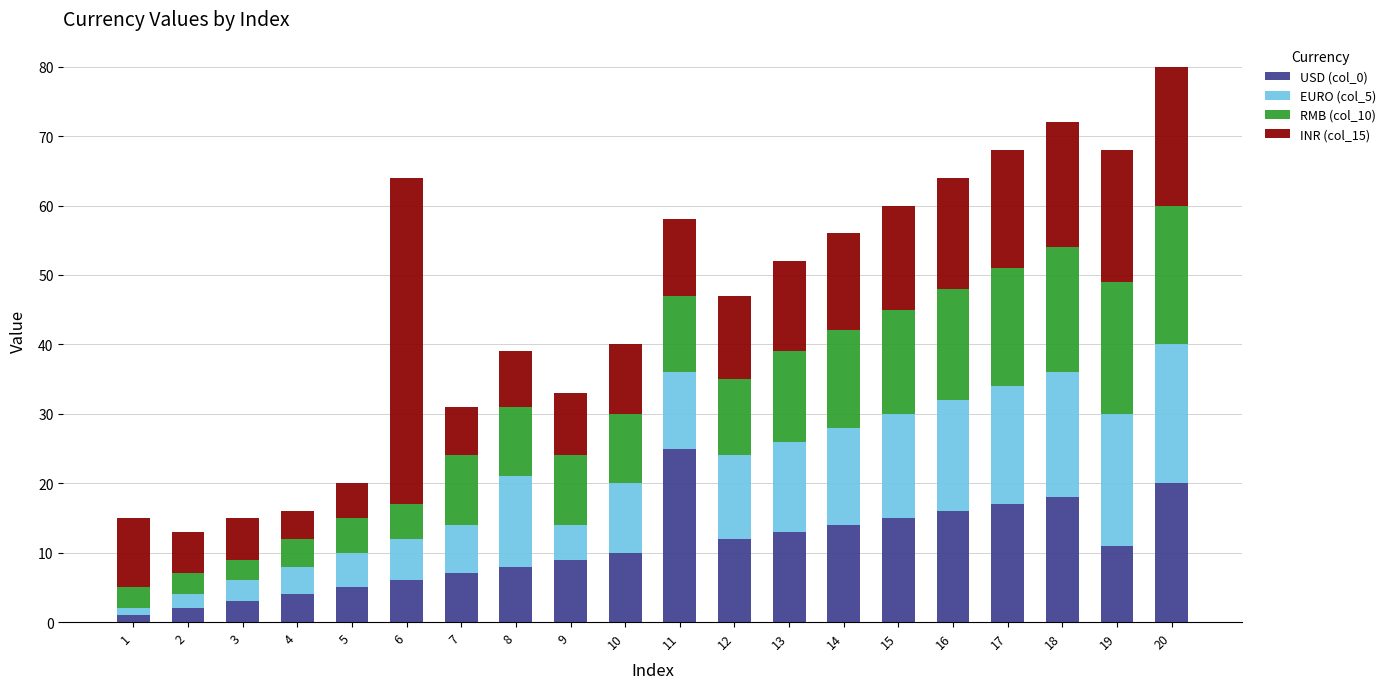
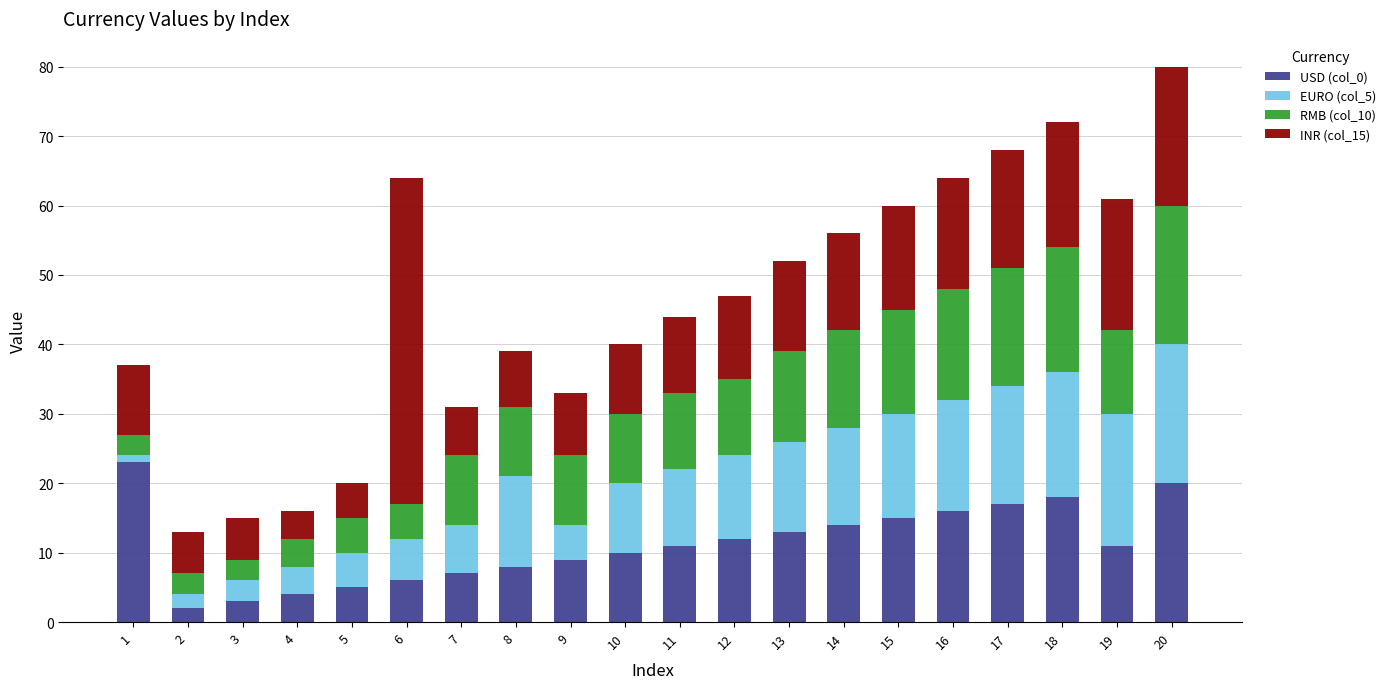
USD (col_0), 1: 1 -> 23
USD (col_0), 11: 25 -> 11
RMB (col_10), 19: 19 -> 12
